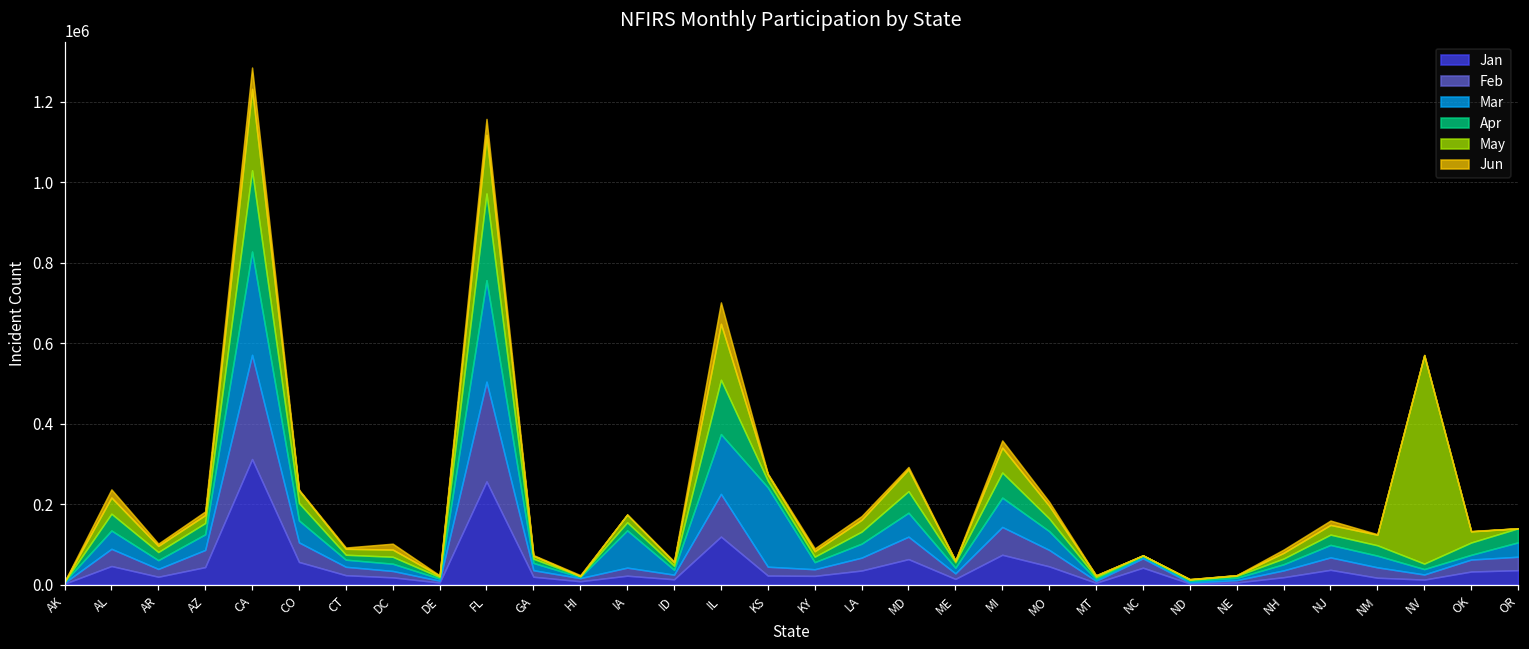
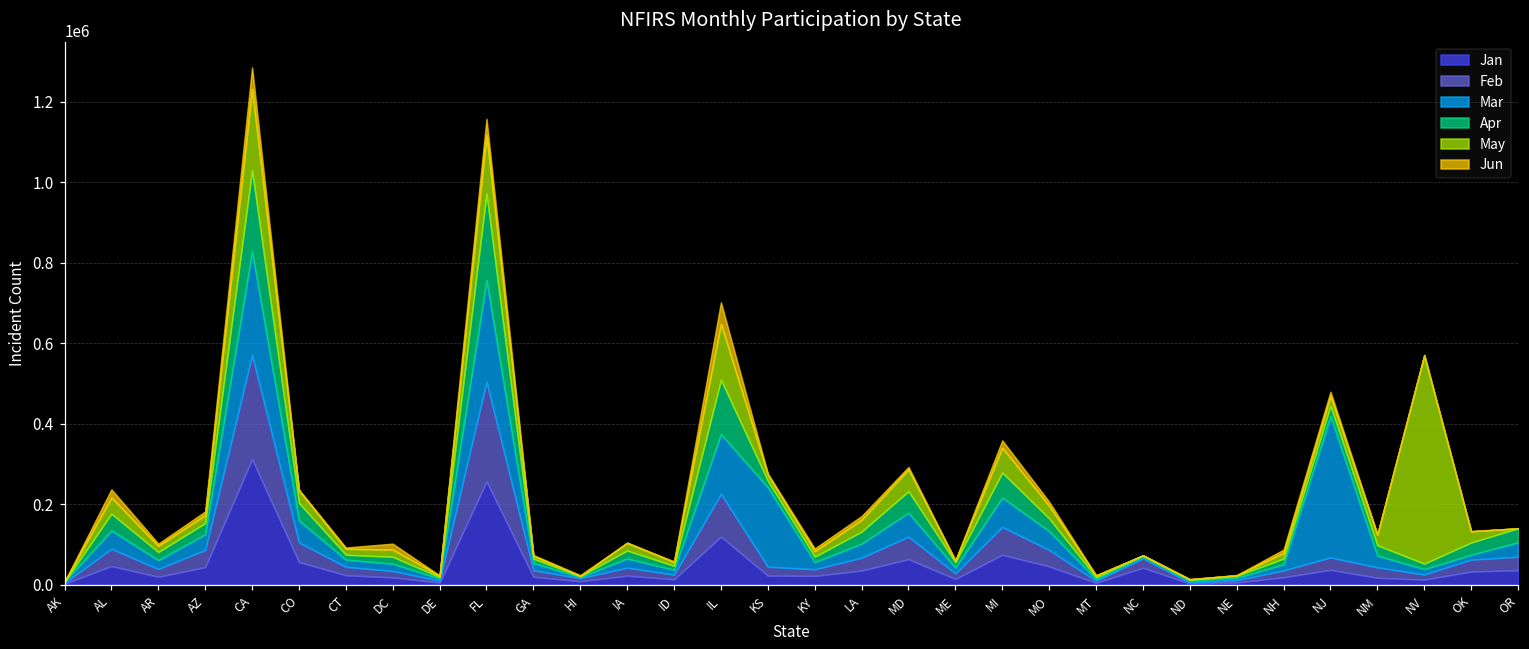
Mar, IA: 90000 -> 20000
Mar, NJ: 30000 -> 350000
